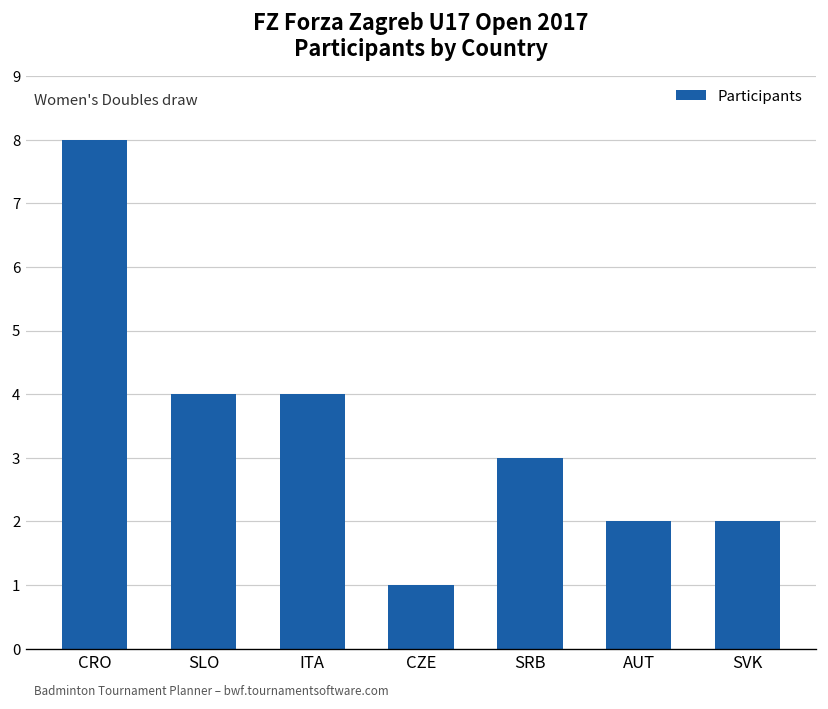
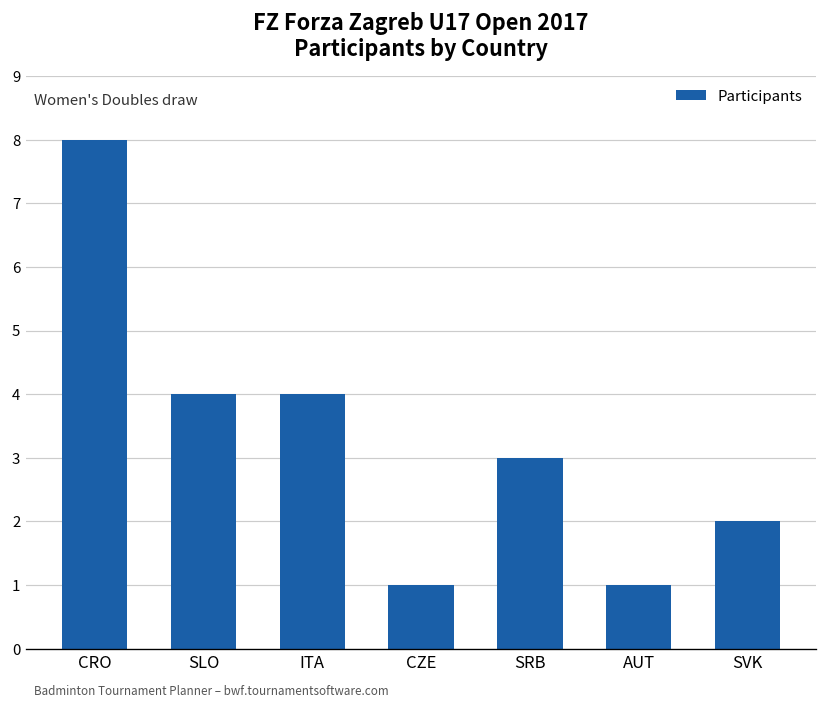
AUT: 2 -> 1
